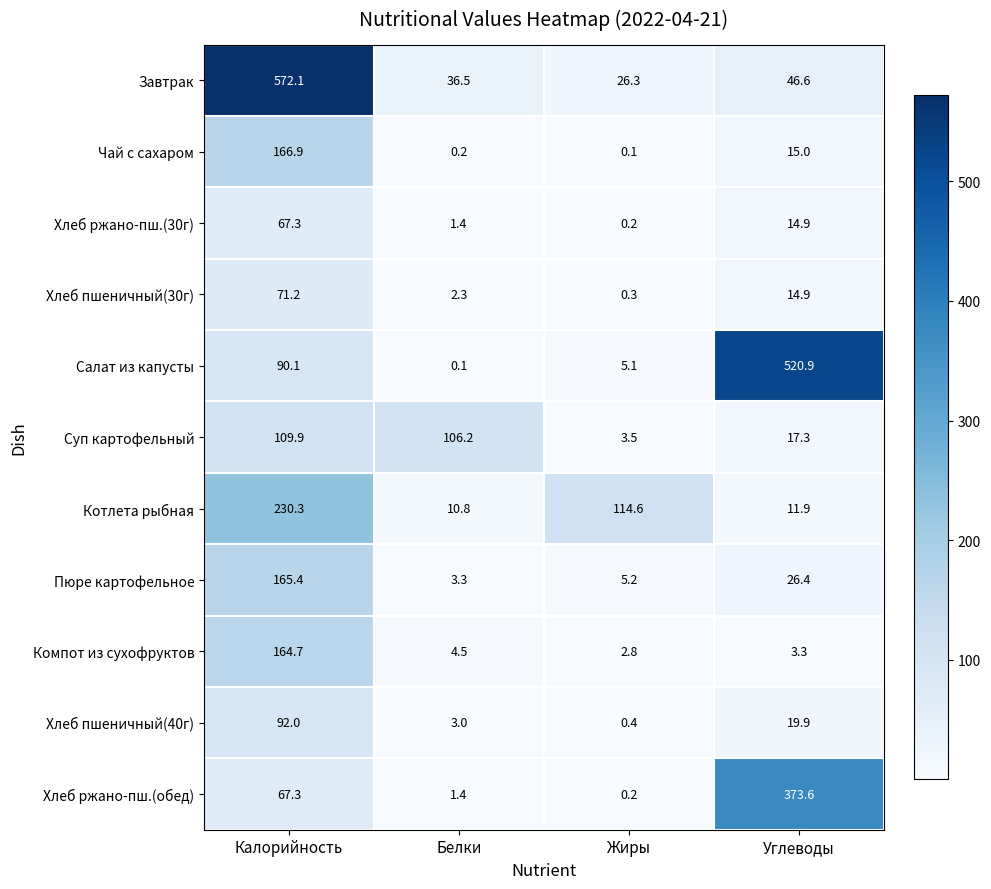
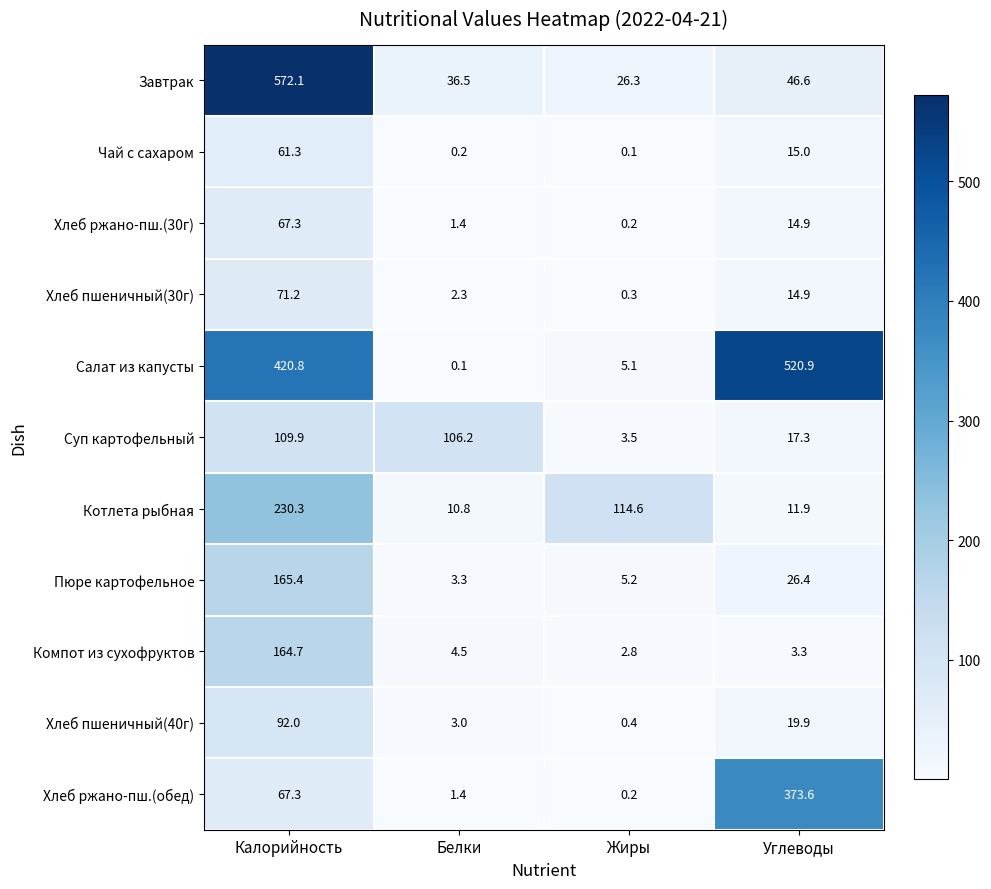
Чай с сахаром, Калорийность: 166.9 -> 61.3
Салат из капусты, Калорийность: 90.1 -> 420.8
